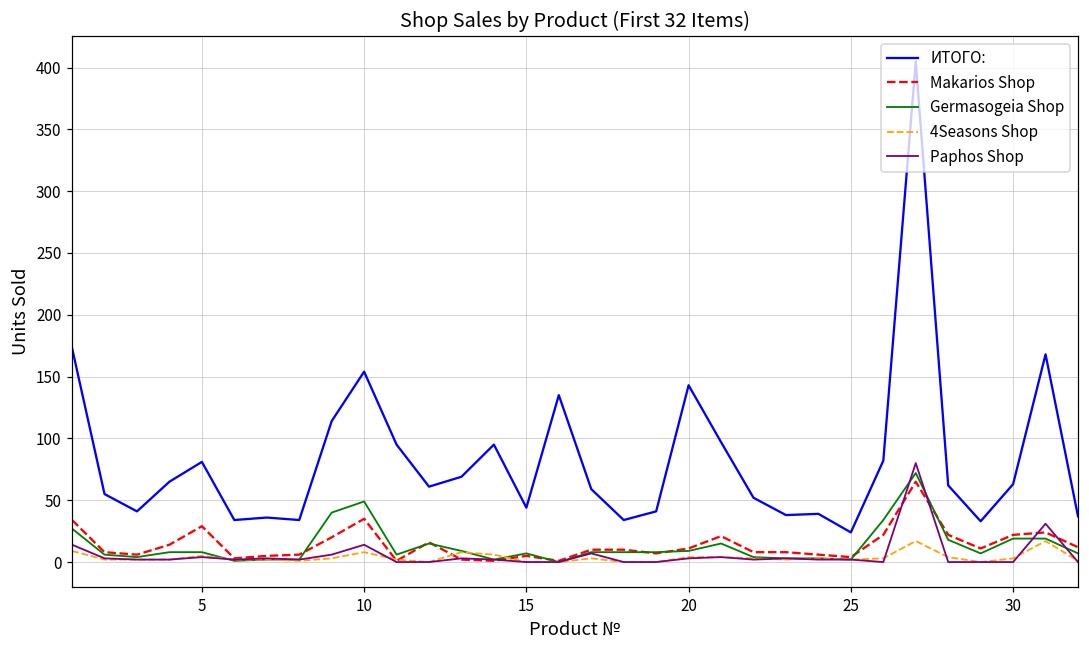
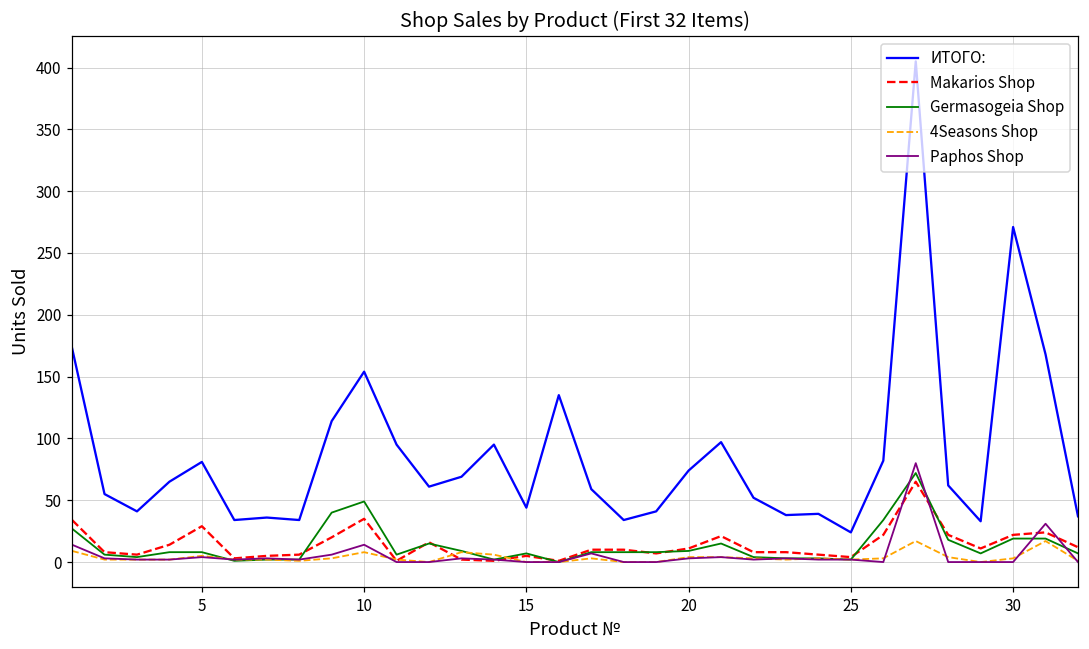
ИТОГО:, 20: 143 -> 74
ИТОГО:, 30: 63 -> 271
